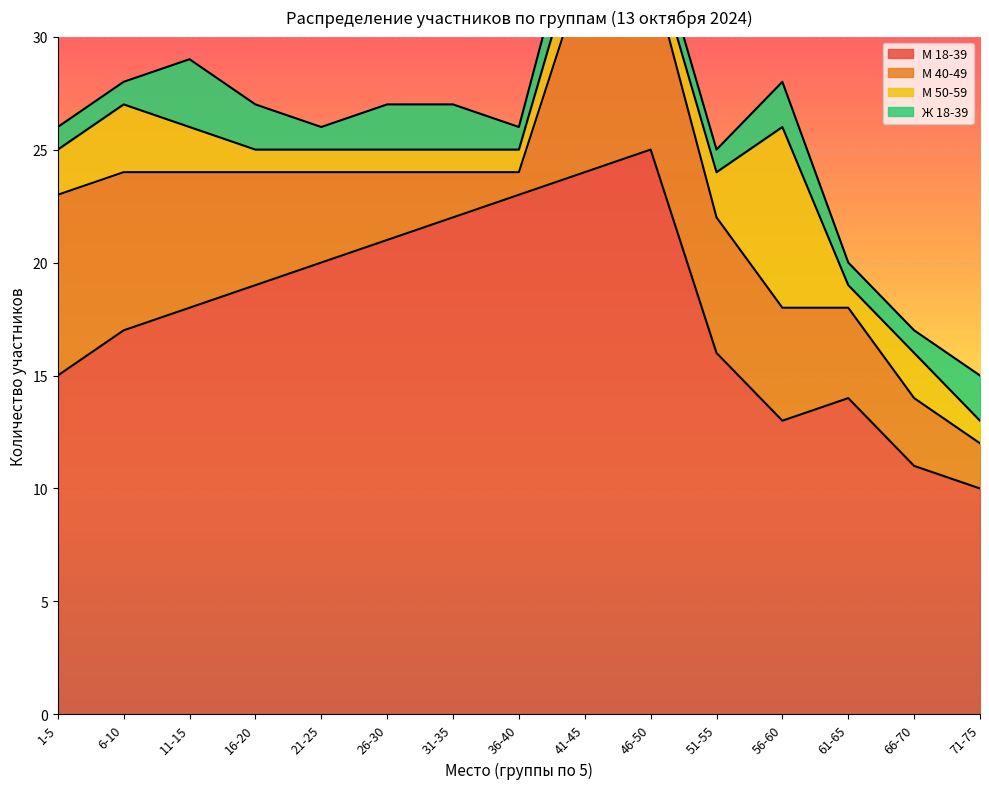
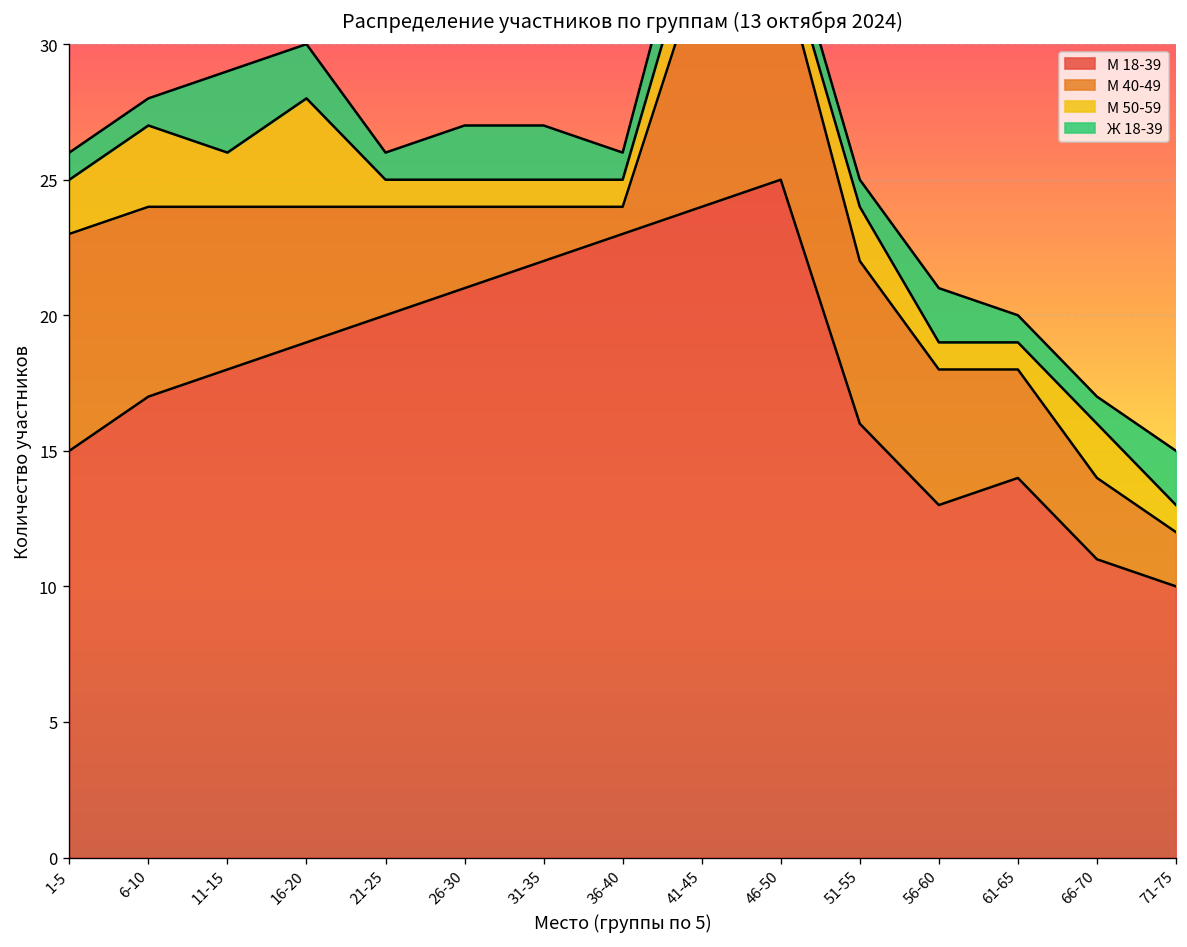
М 50-59, 16-20: 1 -> 4
М 50-59, 56-60: 8 -> 1
